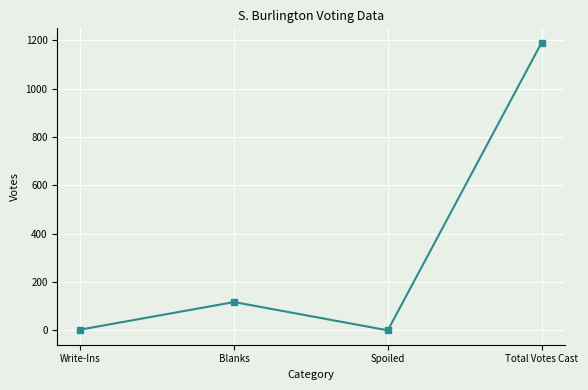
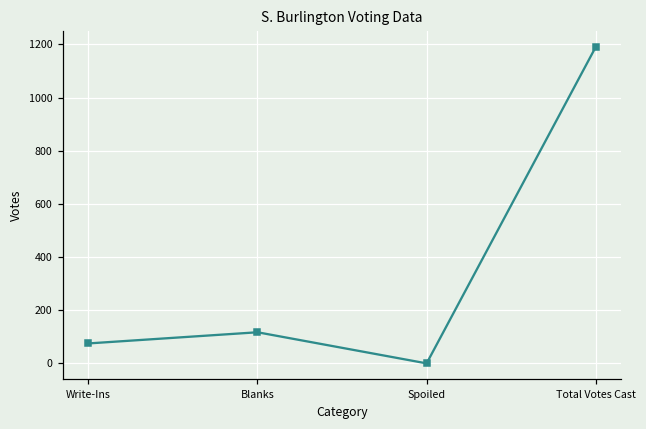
Write-Ins: 0 -> 80
